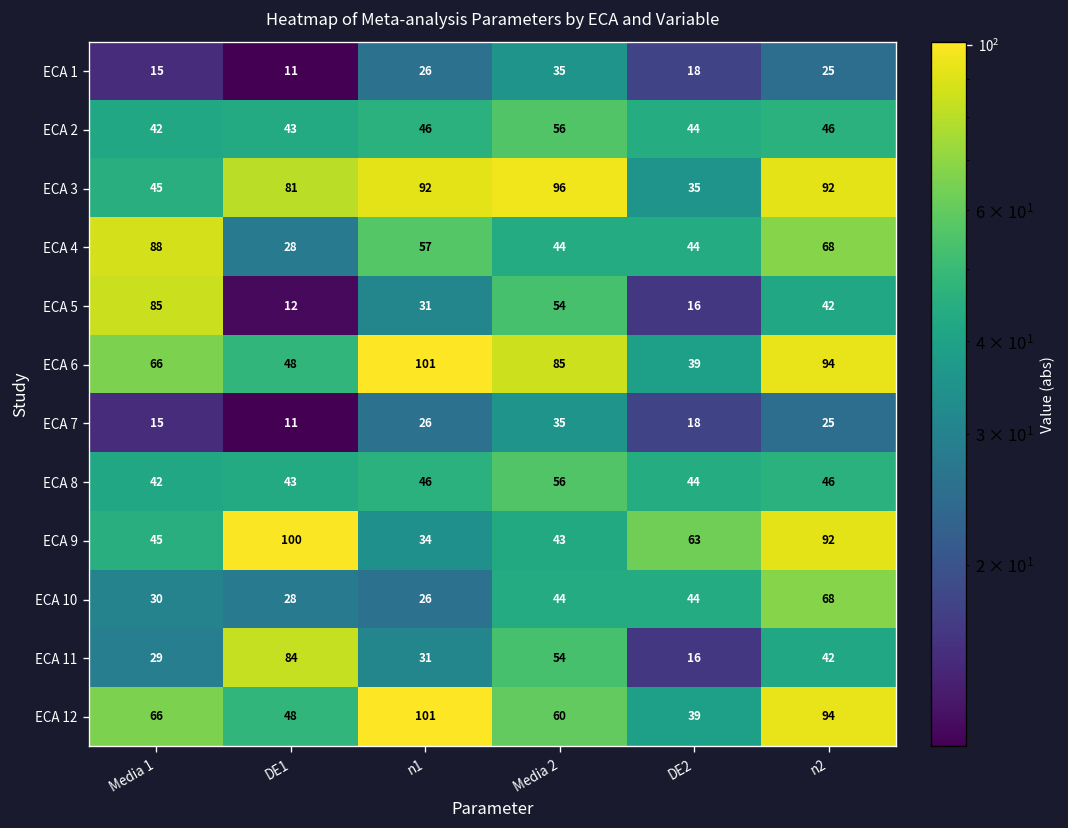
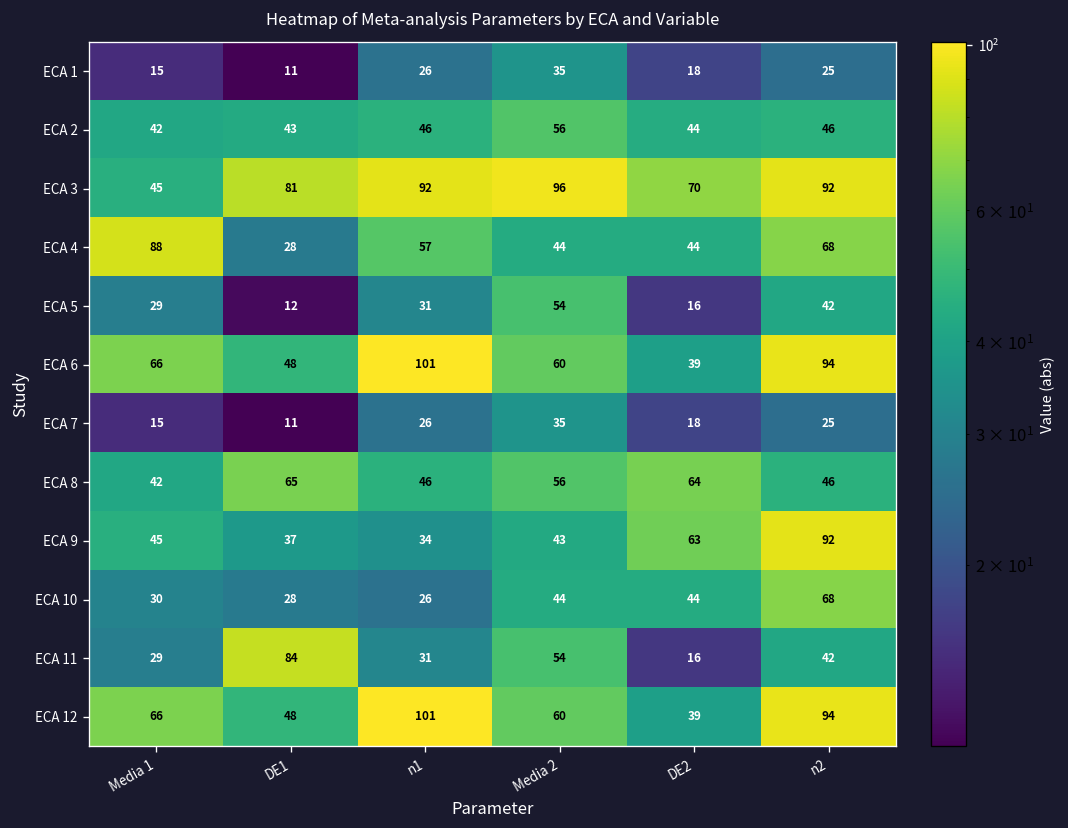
ECA 3, DE2: 35 -> 70
ECA 5, Media 1: 85 -> 29
ECA 6, Media 2: 85 -> 60
ECA 8, DE1: 43 -> 65
ECA 8, DE2: 44 -> 64
ECA 9, DE1: 100 -> 37
